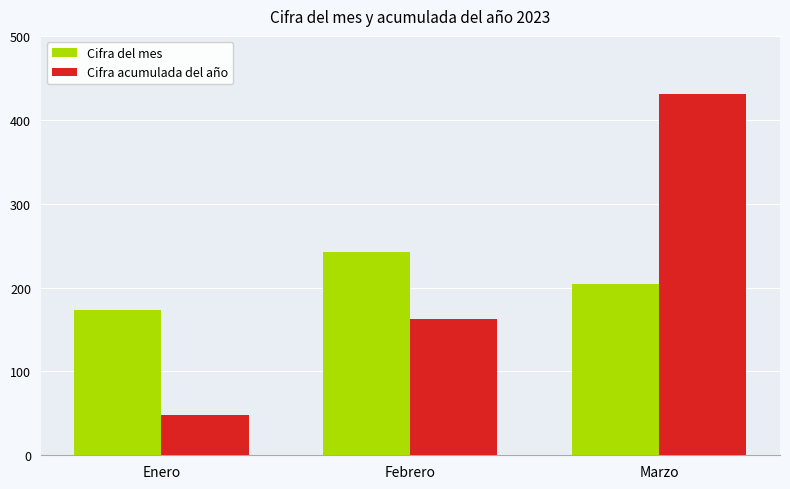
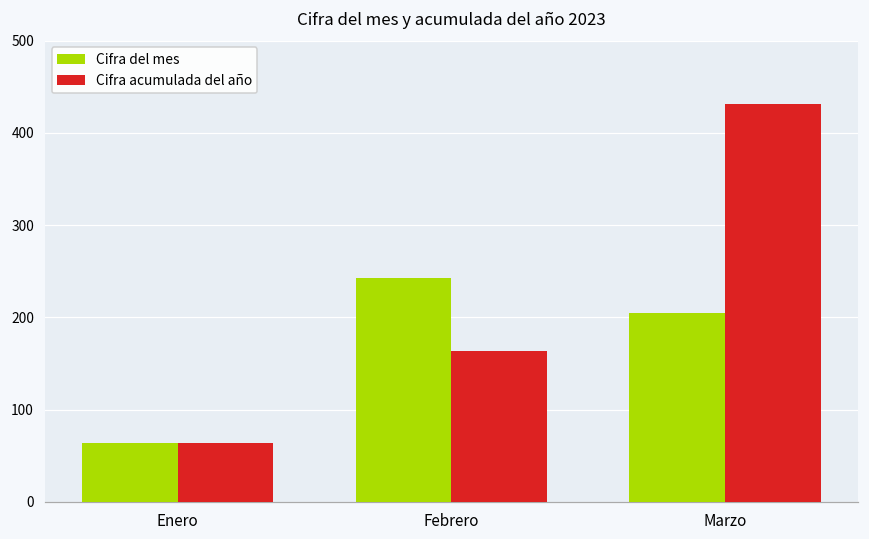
Cifra del mes, Enero: 170 -> 60
Cifra acumulada del año, Enero: 50 -> 60
